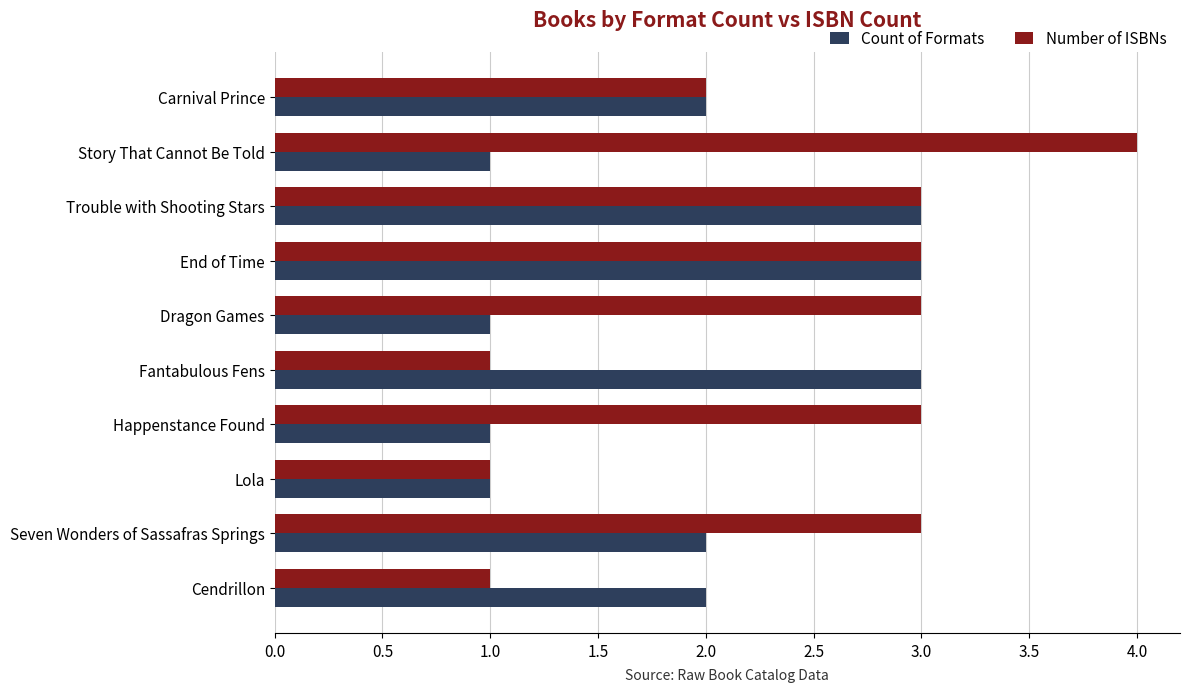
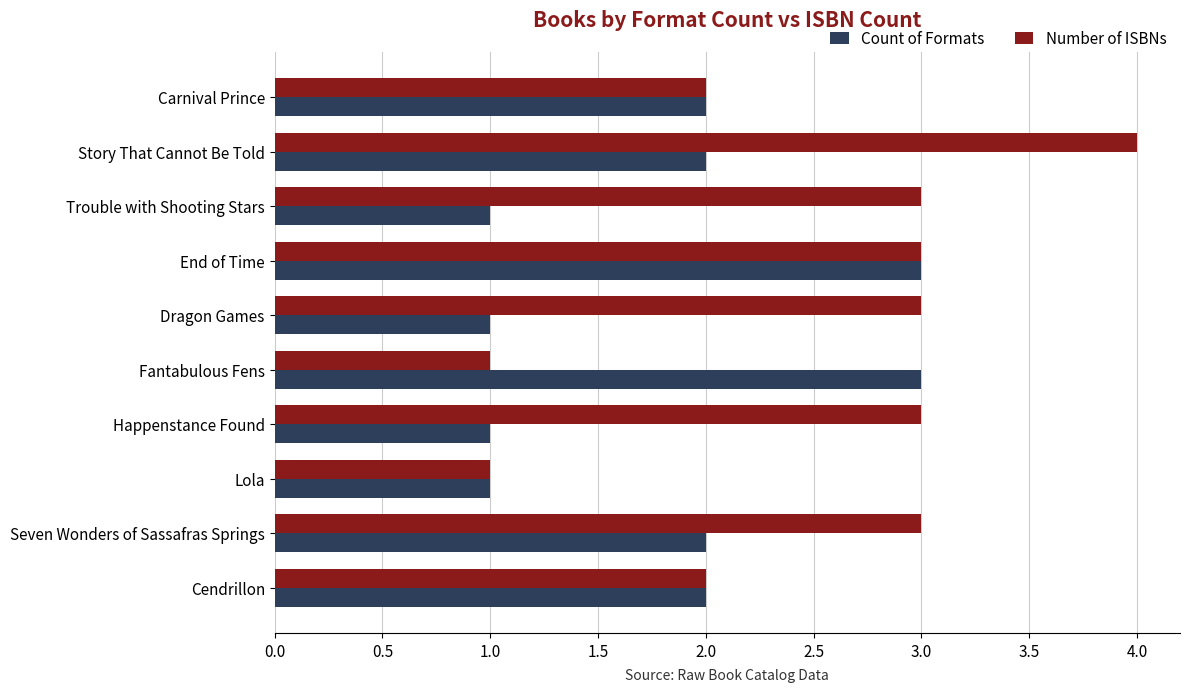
Count of Formats, Story That Cannot Be Told: 1 -> 2
Count of Formats, Trouble with Shooting Stars: 3 -> 1
Number of ISBNs, Cendrillon: 1 -> 2
